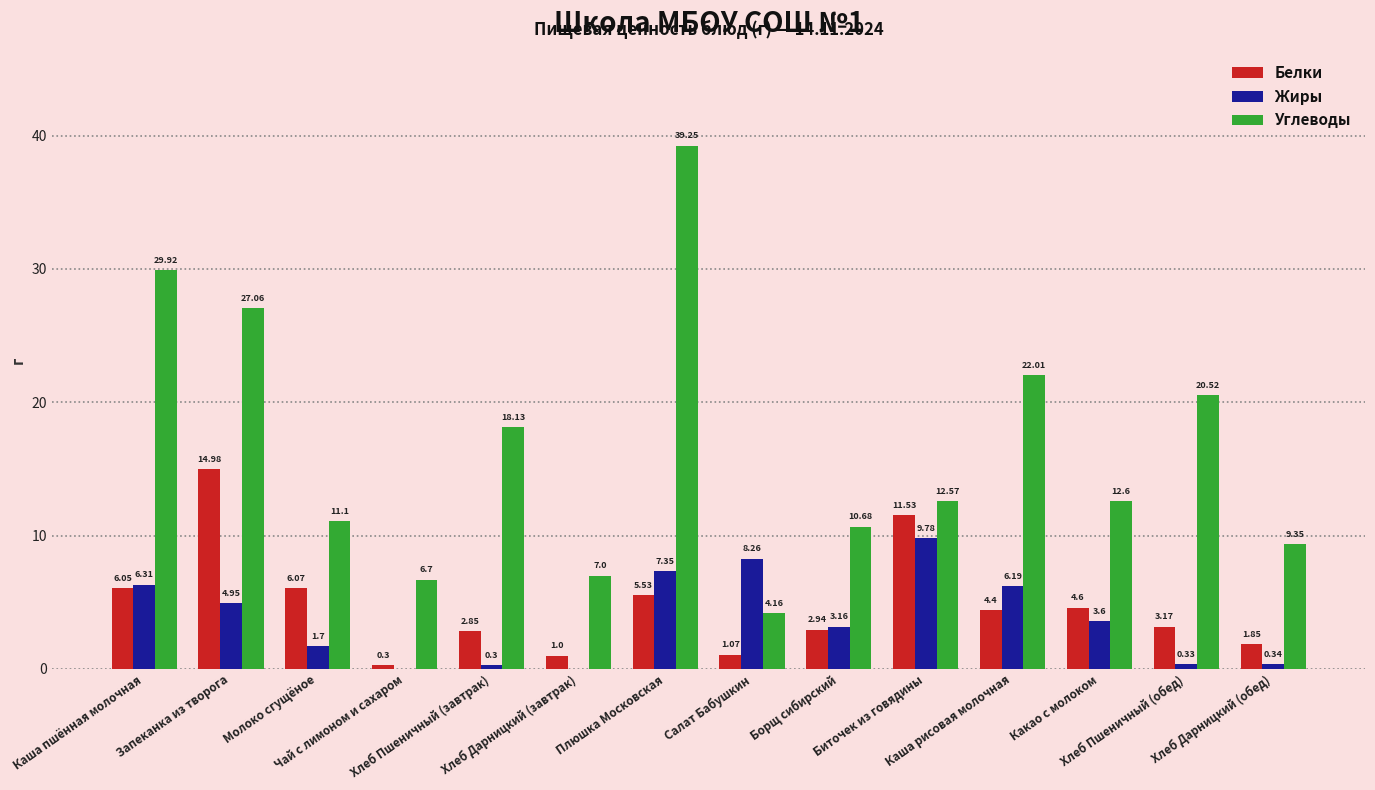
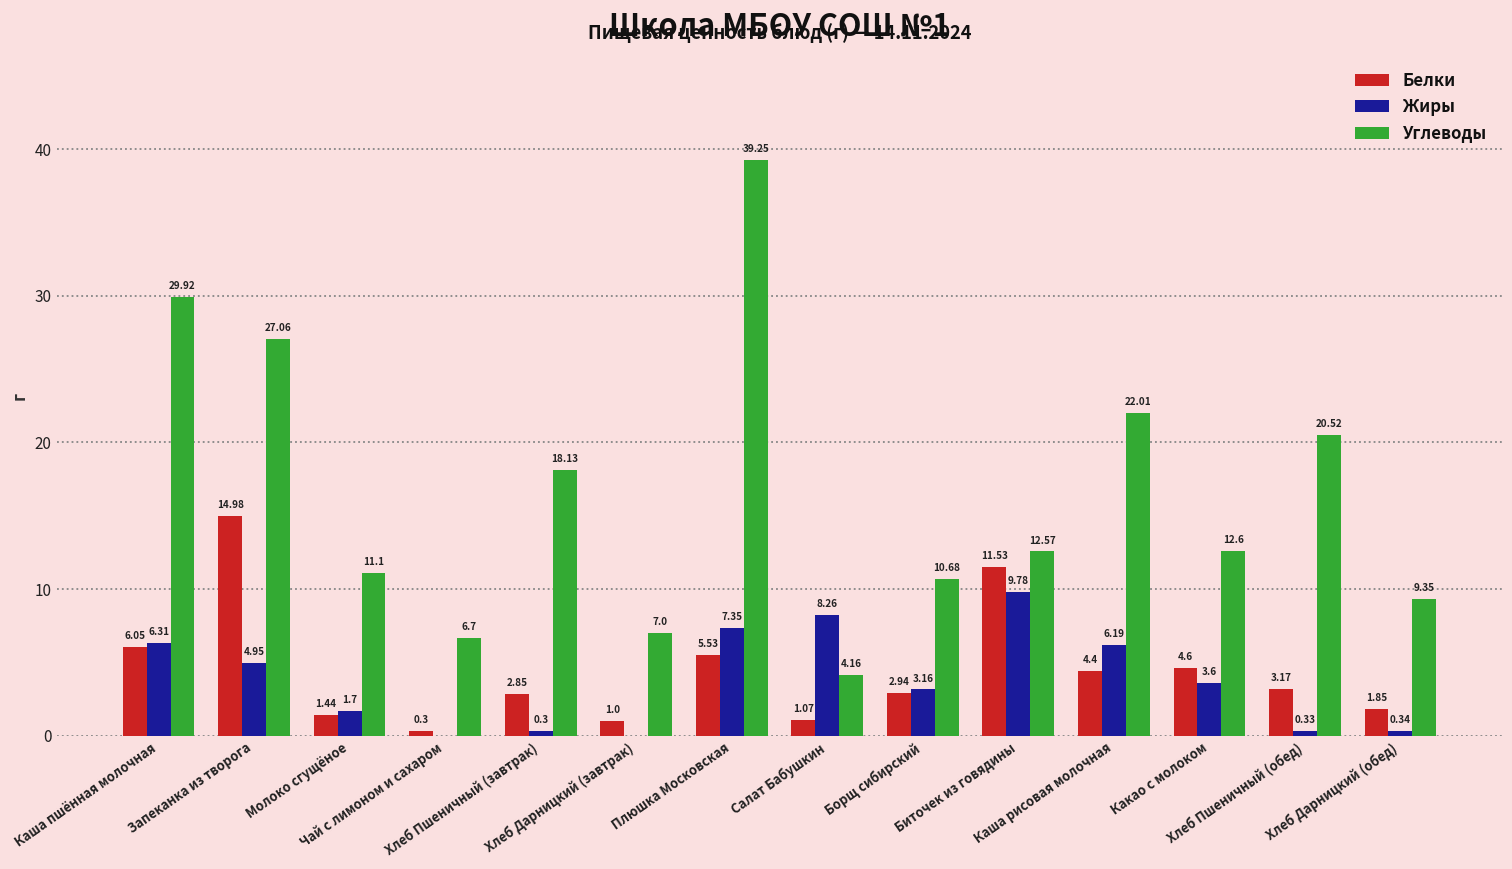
Белки, Молоко сгущёное: 6.07 -> 1.44
